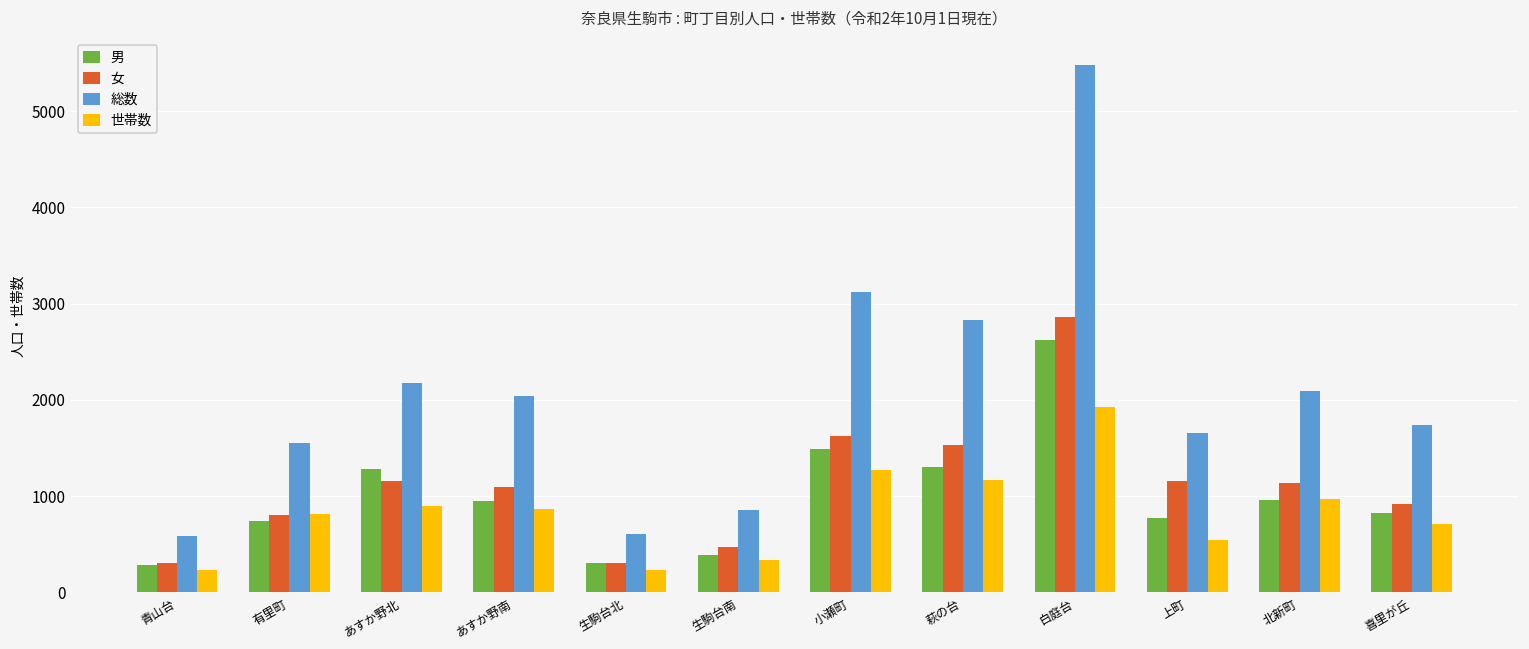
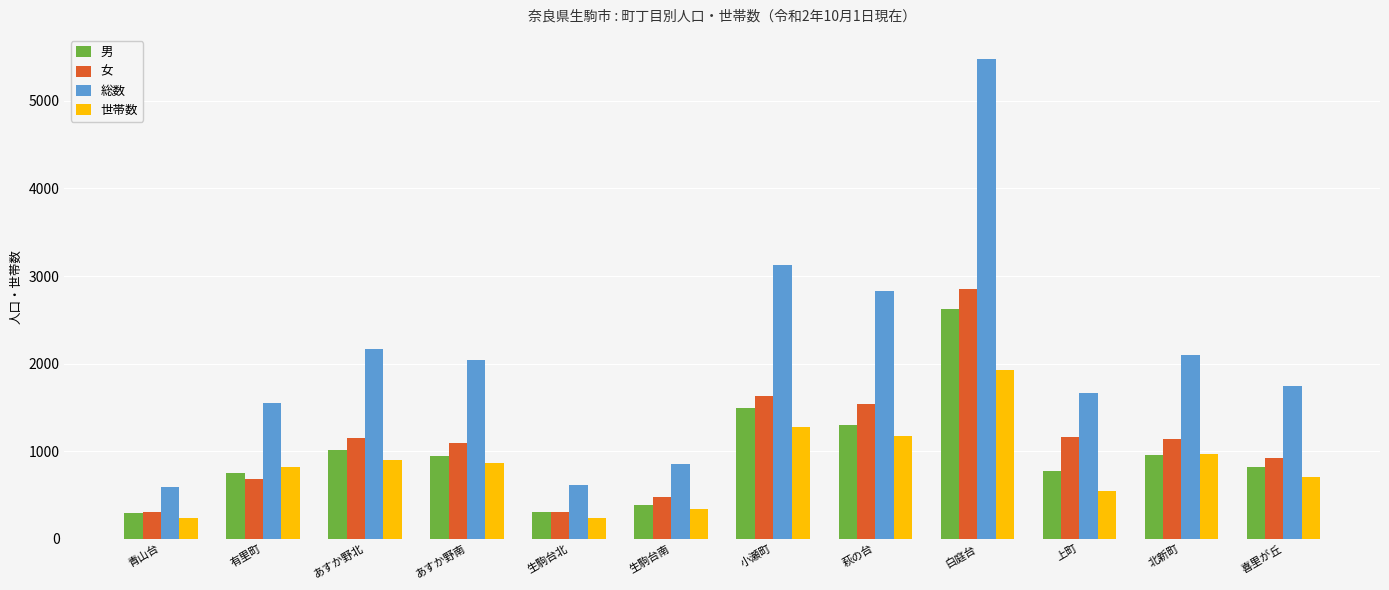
女, 有里町: 800 -> 700
男, あすか野北: 1300 -> 1000
